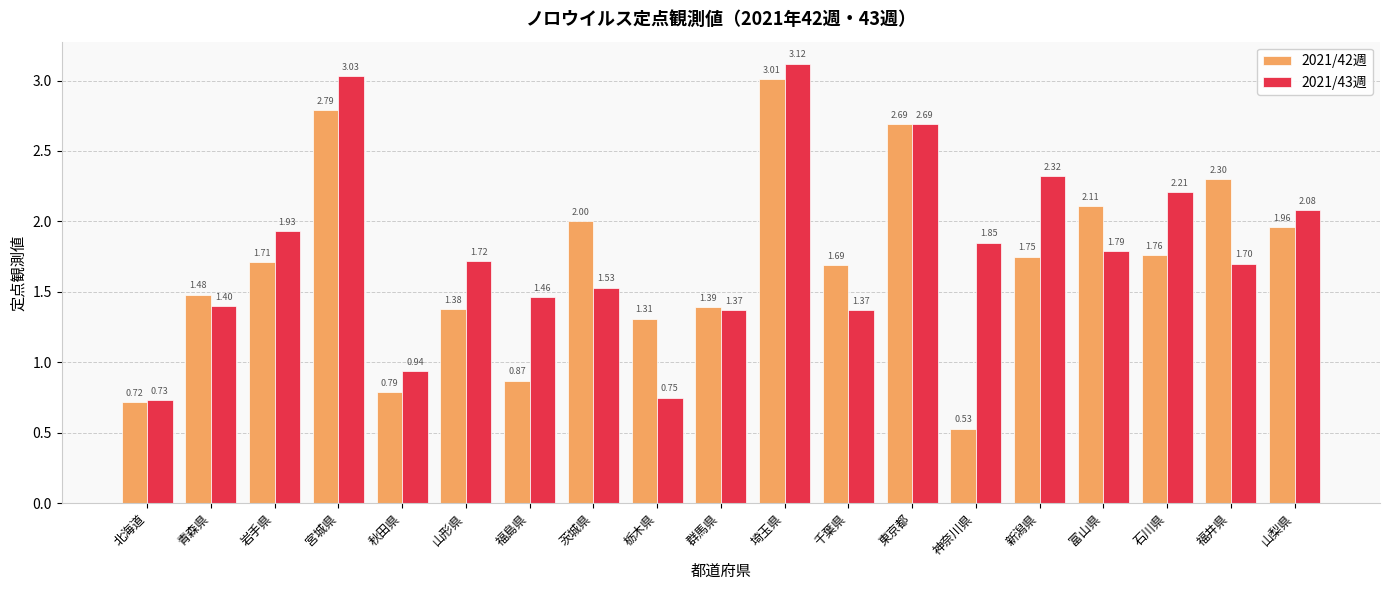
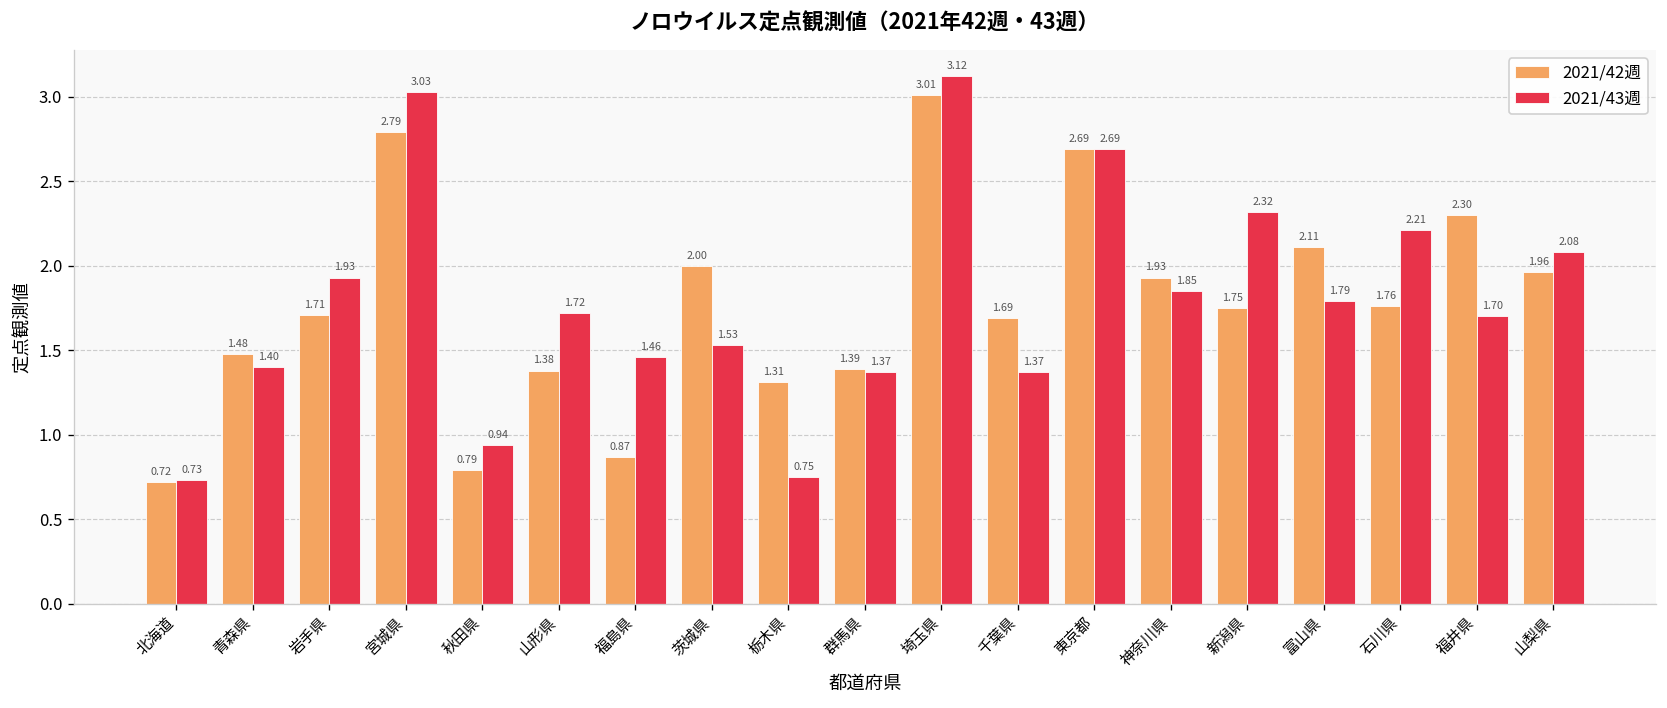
2021/42週, 神奈川県: 0.53 -> 1.93
